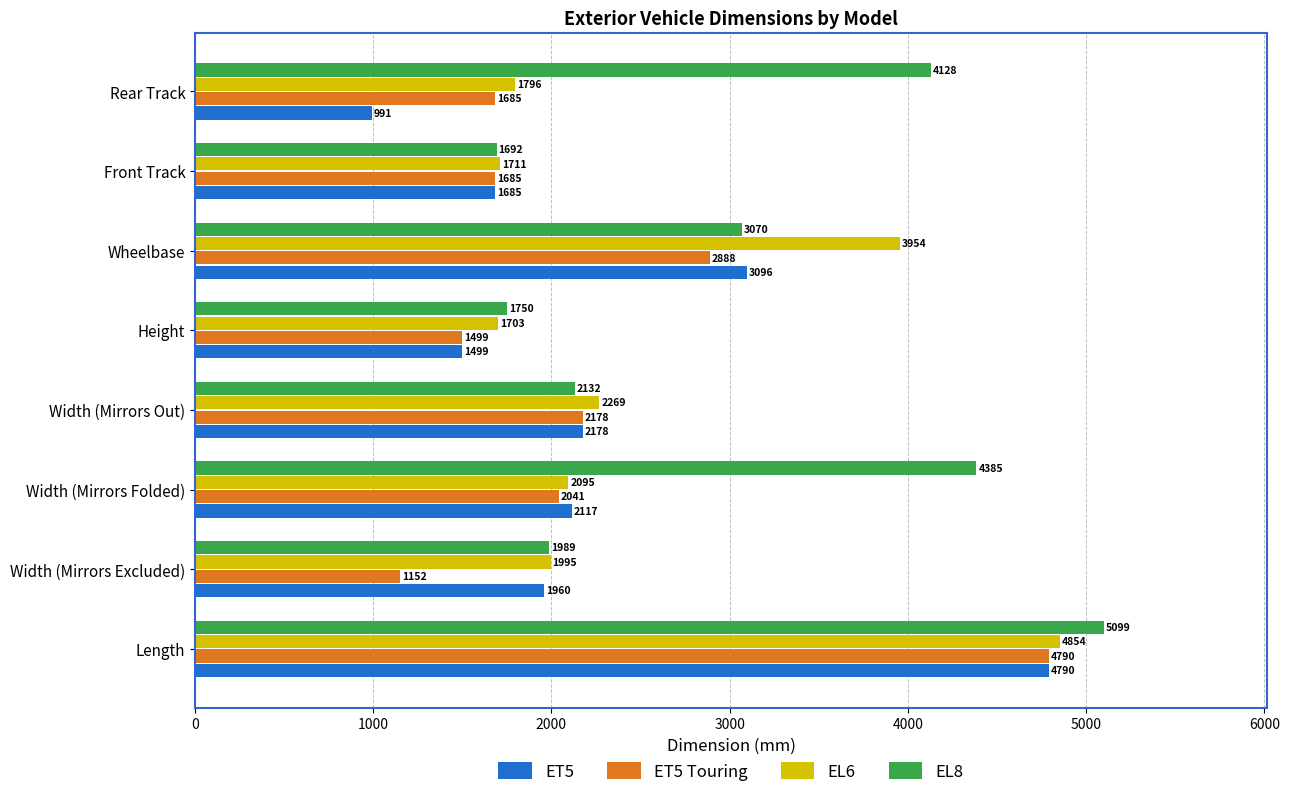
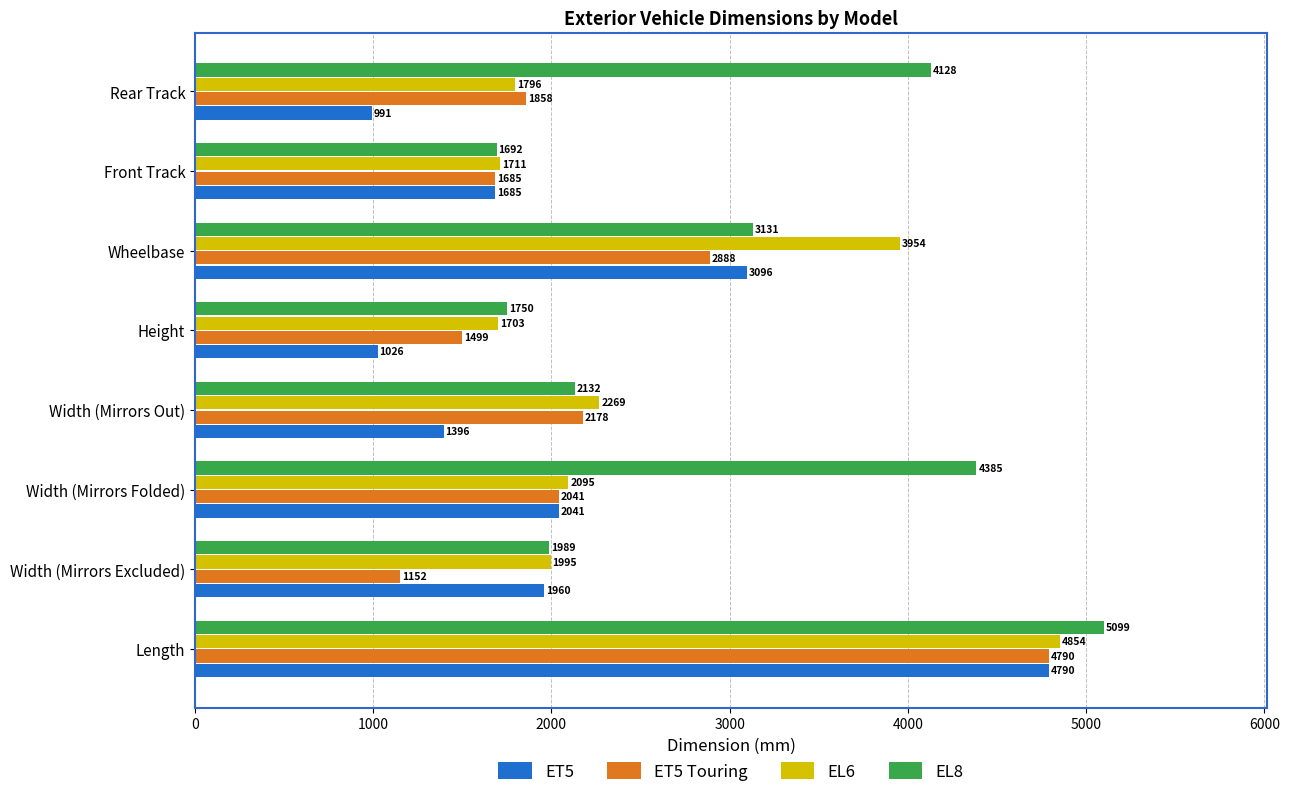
ET5 Touring, Rear Track: 1685 -> 1858
EL8, Wheelbase: 3070 -> 3131
ET5, Height: 1499 -> 1026
ET5, Width (Mirrors Out): 2178 -> 1396
ET5, Width (Mirrors Folded): 2117 -> 2041
